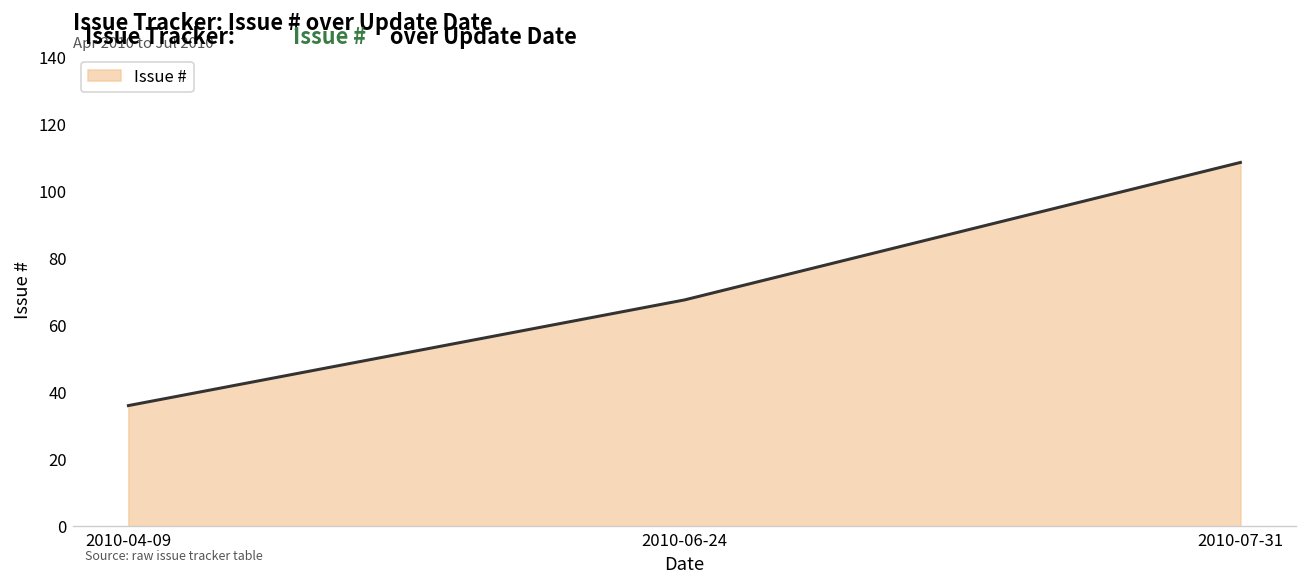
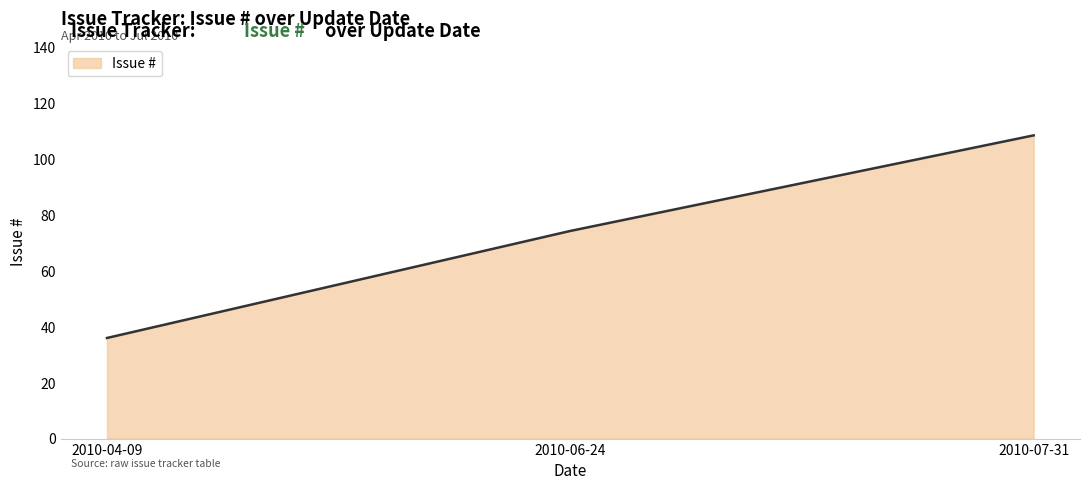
2010-06-24: 68 -> 74
